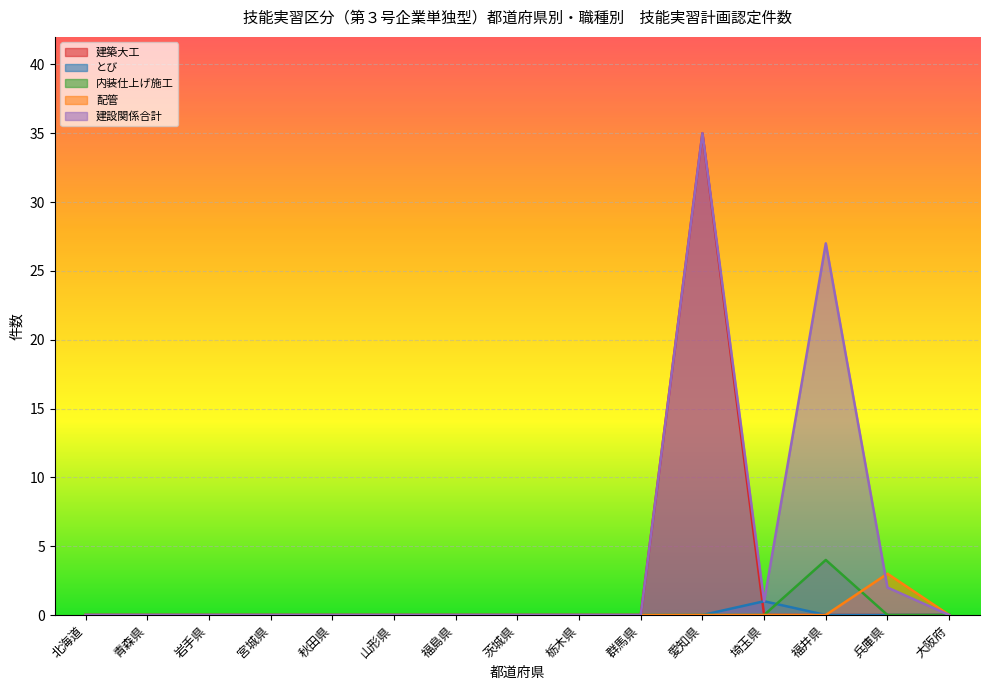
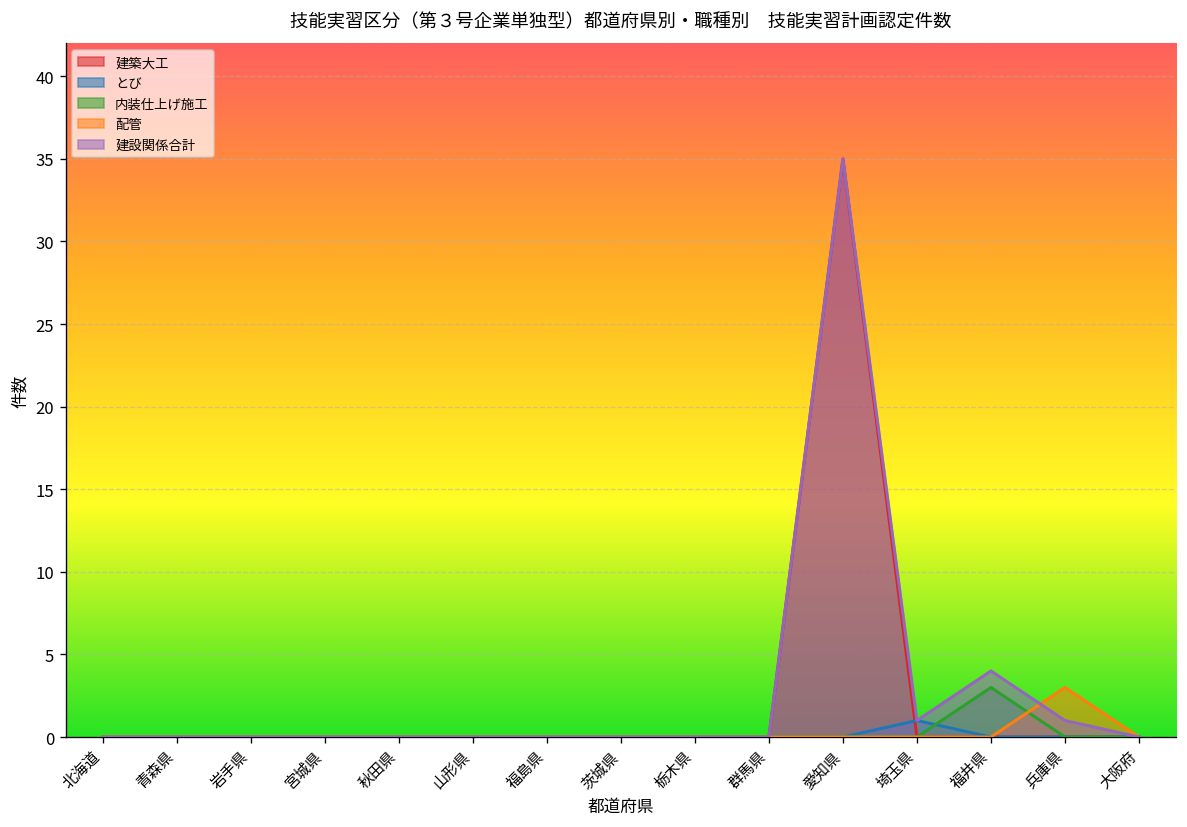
内装仕上げ施工, 福井県: 4 -> 3
建設関係合計, 福井県: 27 -> 4
建設関係合計, 兵庫県: 2 -> 1
